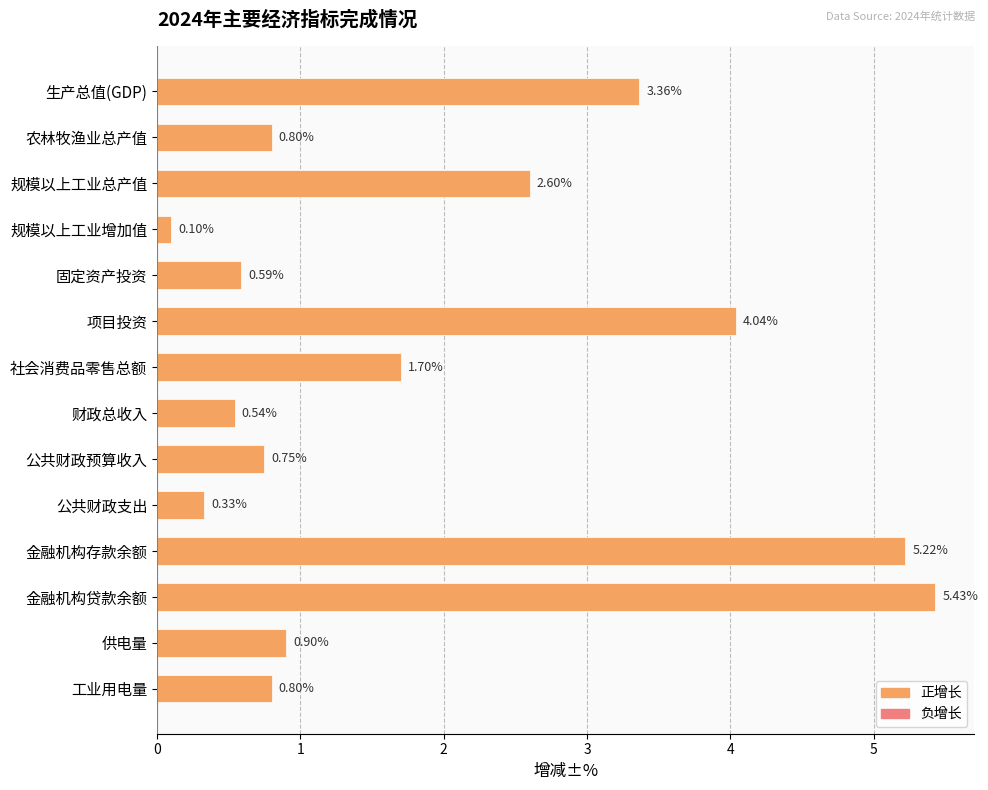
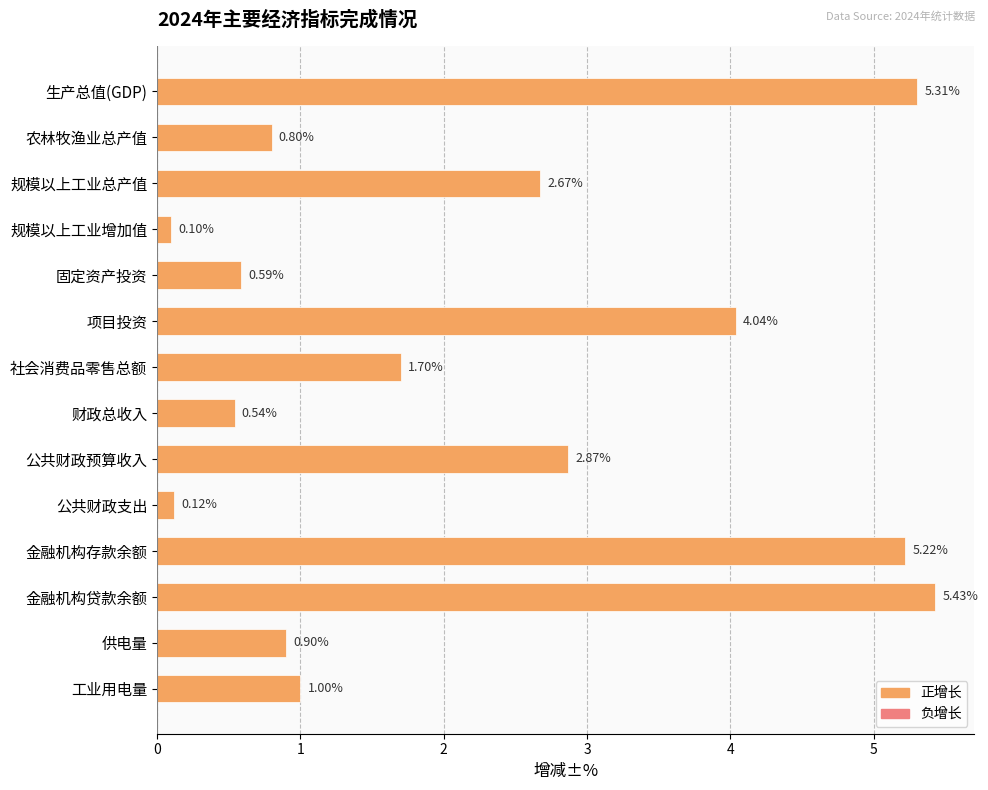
生产总值(GDP): 3.36% -> 5.31%
规模以上工业总产值: 2.60% -> 2.67%
公共财政预算收入: 0.75% -> 2.87%
公共财政支出: 0.33% -> 0.12%
工业用电量: 0.80% -> 1.00%
